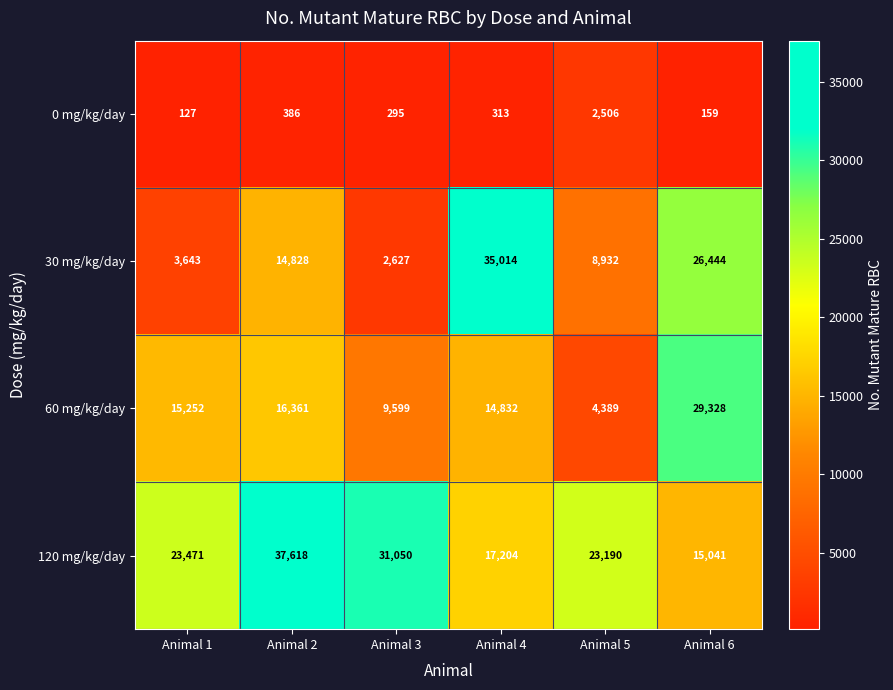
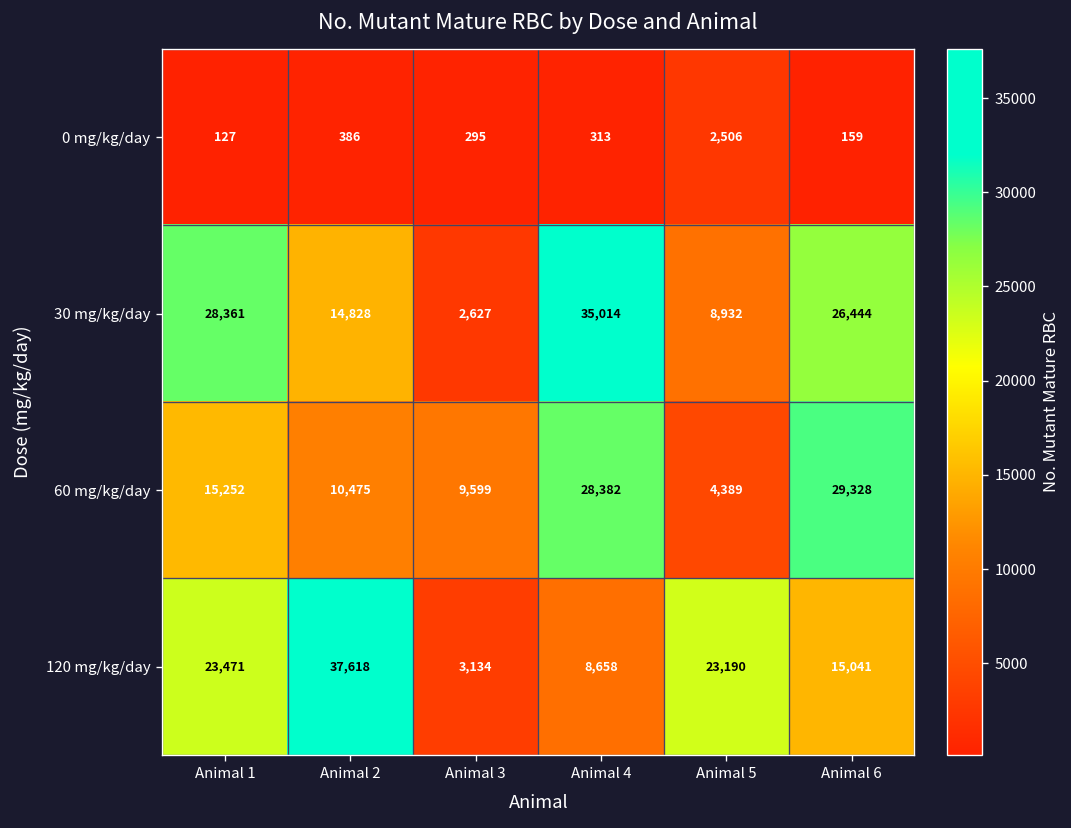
30 mg/kg/day, Animal 1: 3,643 -> 28,361
60 mg/kg/day, Animal 2: 16,361 -> 10,475
60 mg/kg/day, Animal 4: 14,832 -> 28,382
120 mg/kg/day, Animal 3: 31,050 -> 3,134
120 mg/kg/day, Animal 4: 17,204 -> 8,658
